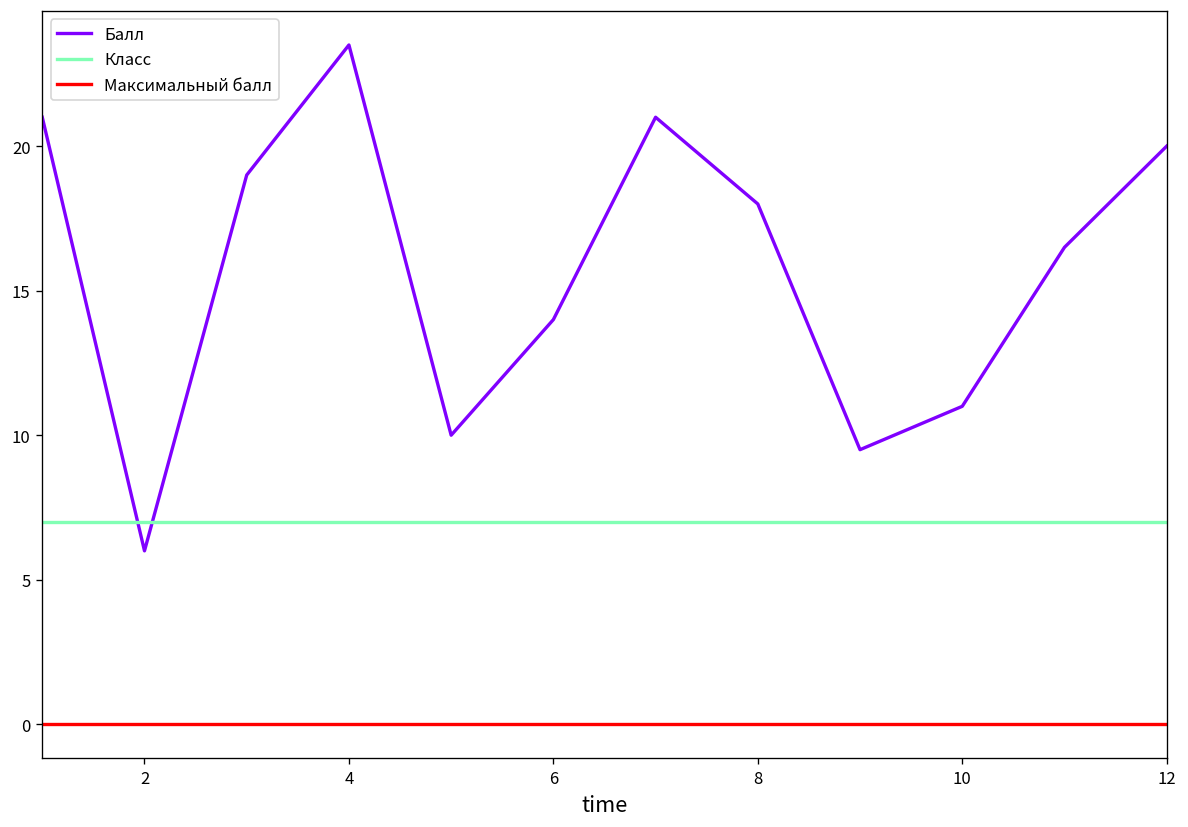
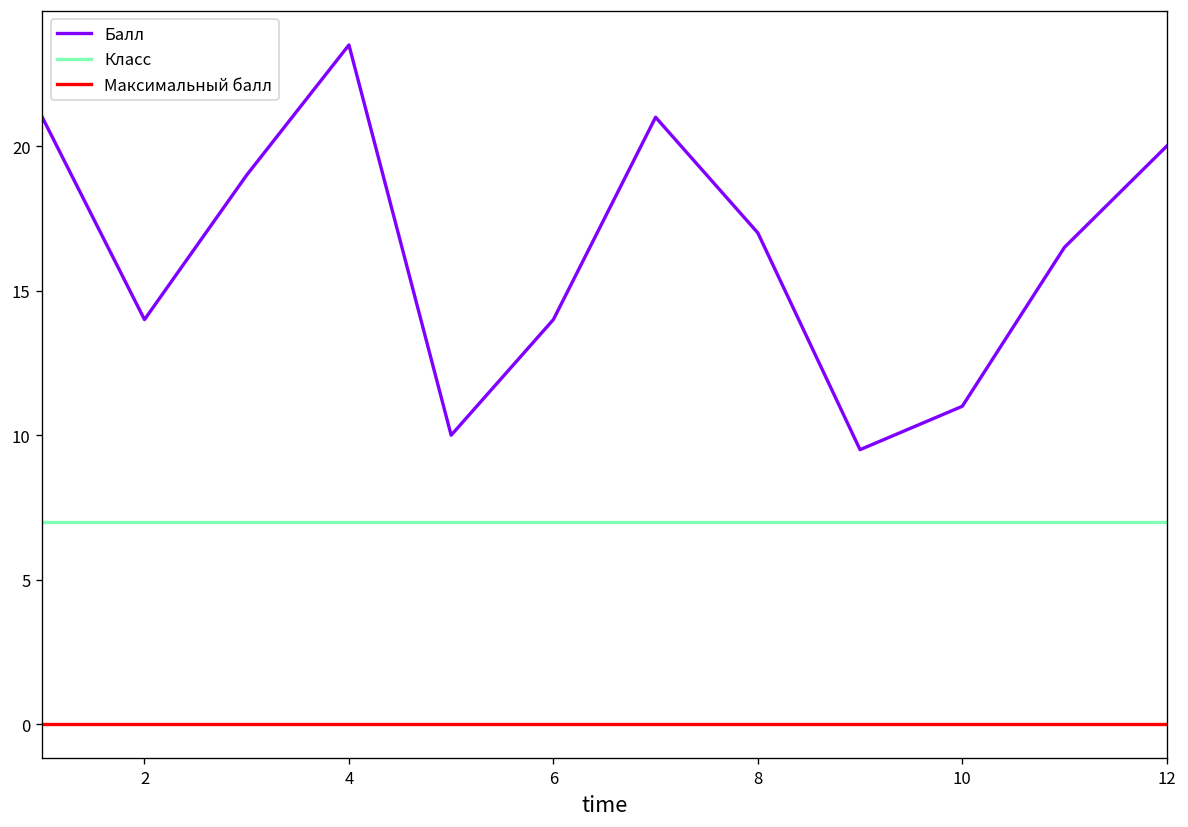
Балл, 2: 6 -> 14
Балл, 8: 18 -> 17
